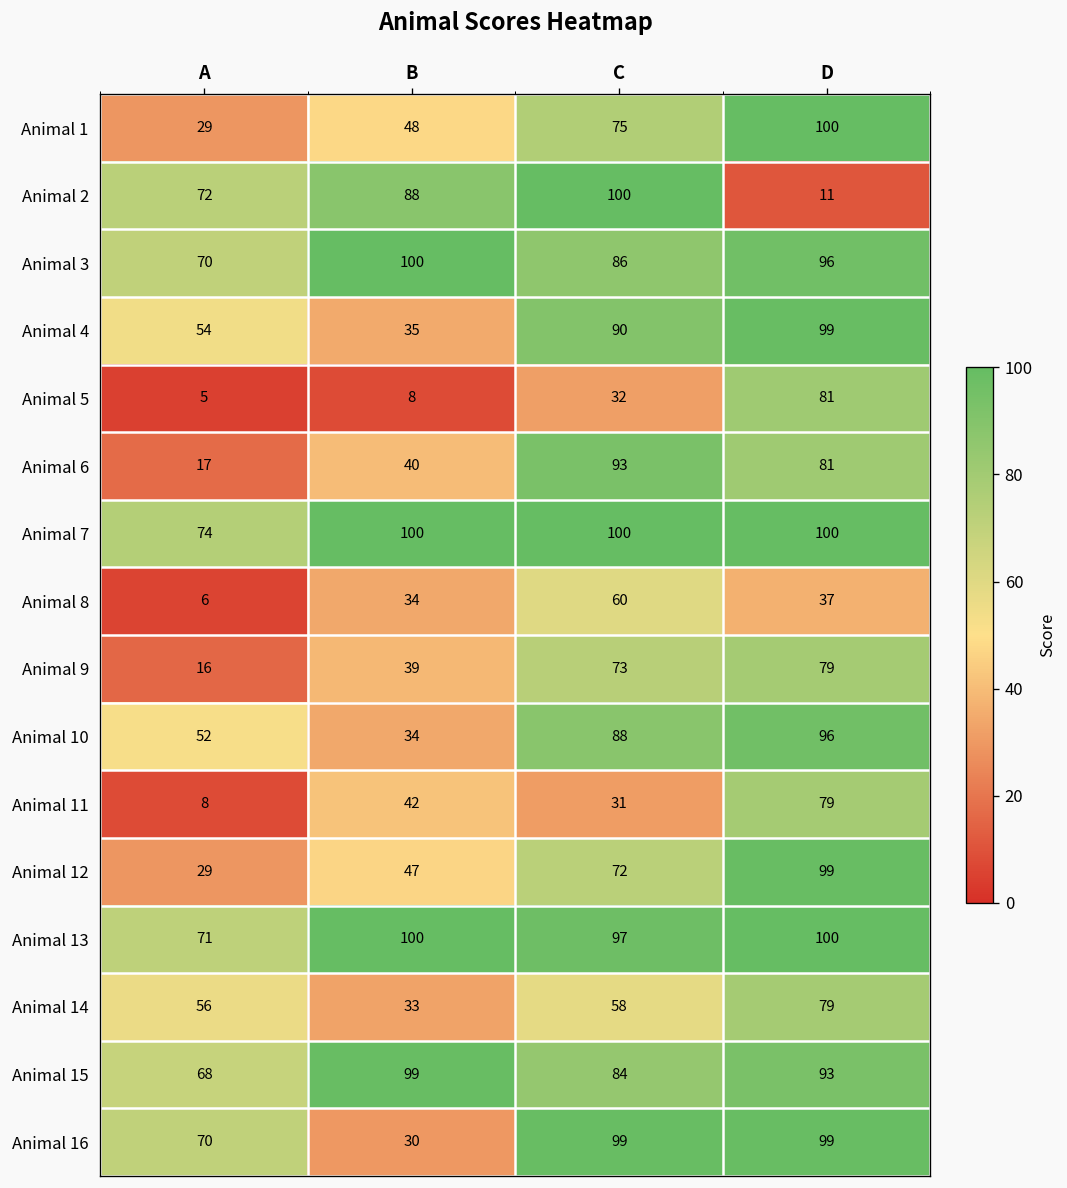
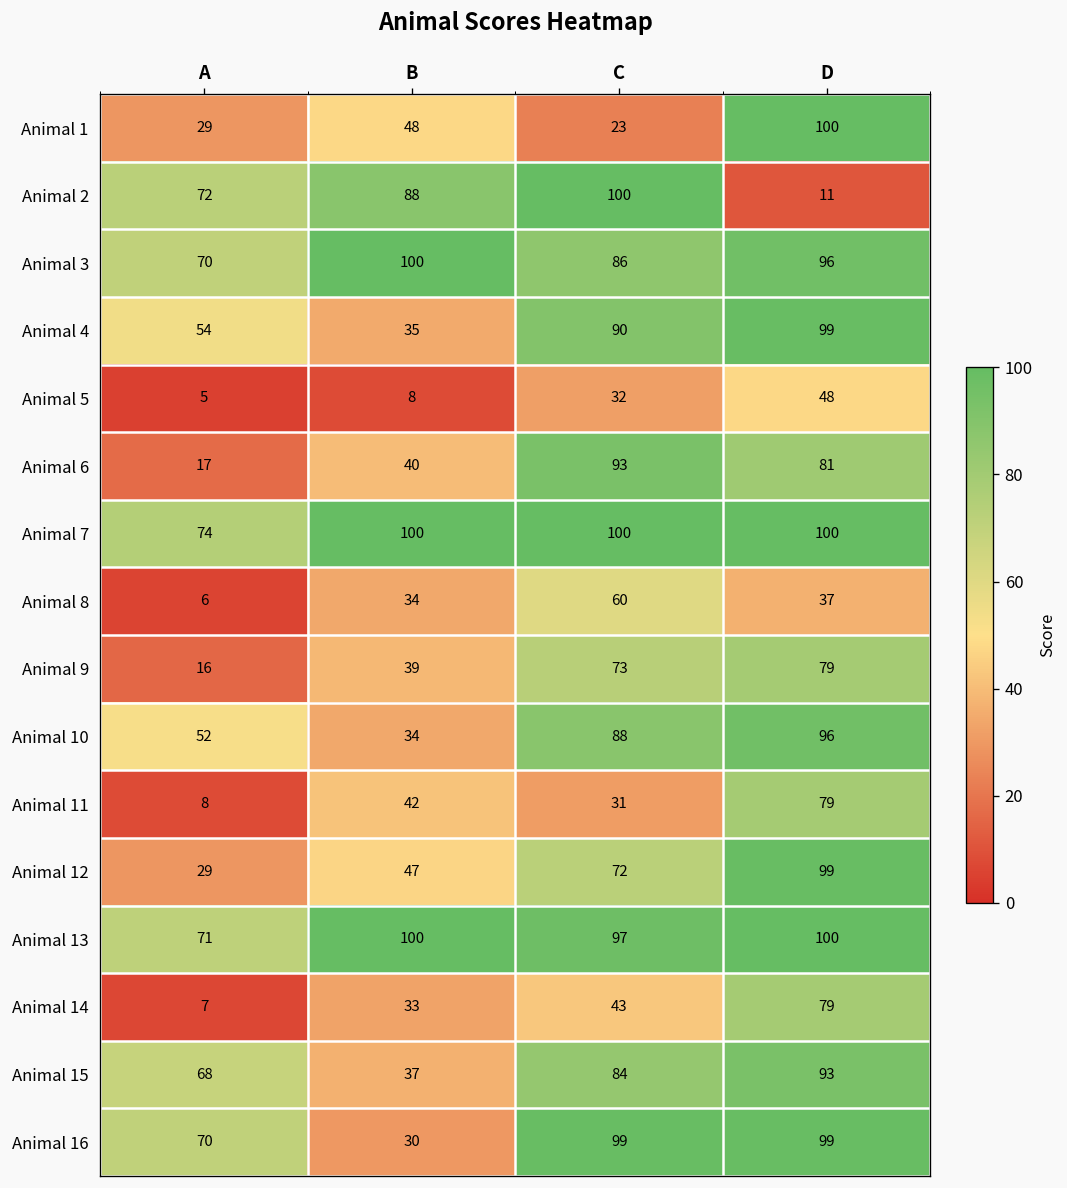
Animal 1, C: 75 -> 23
Animal 5, D: 81 -> 48
Animal 14, A: 56 -> 7
Animal 14, C: 58 -> 43
Animal 15, B: 99 -> 37
